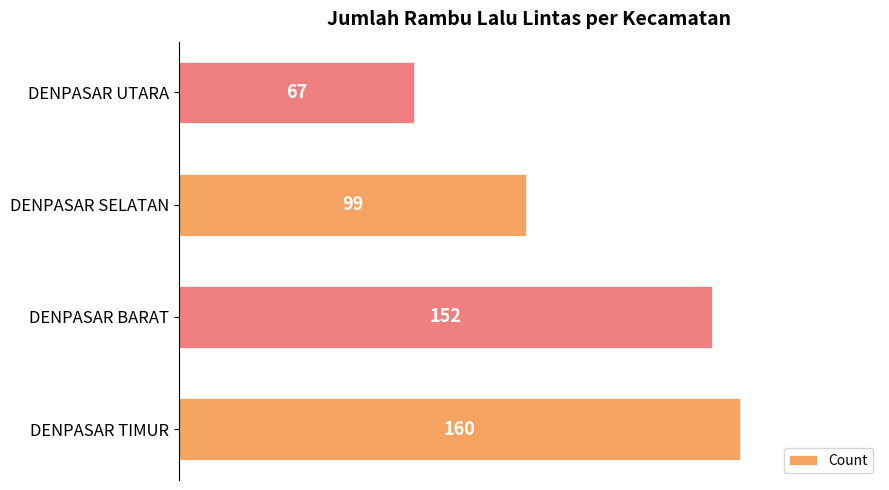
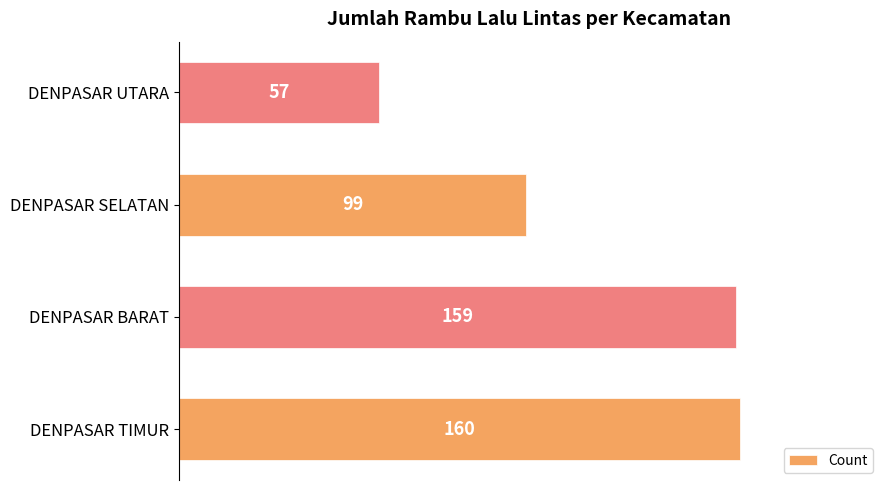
DENPASAR UTARA: 67 -> 57
DENPASAR BARAT: 152 -> 159
